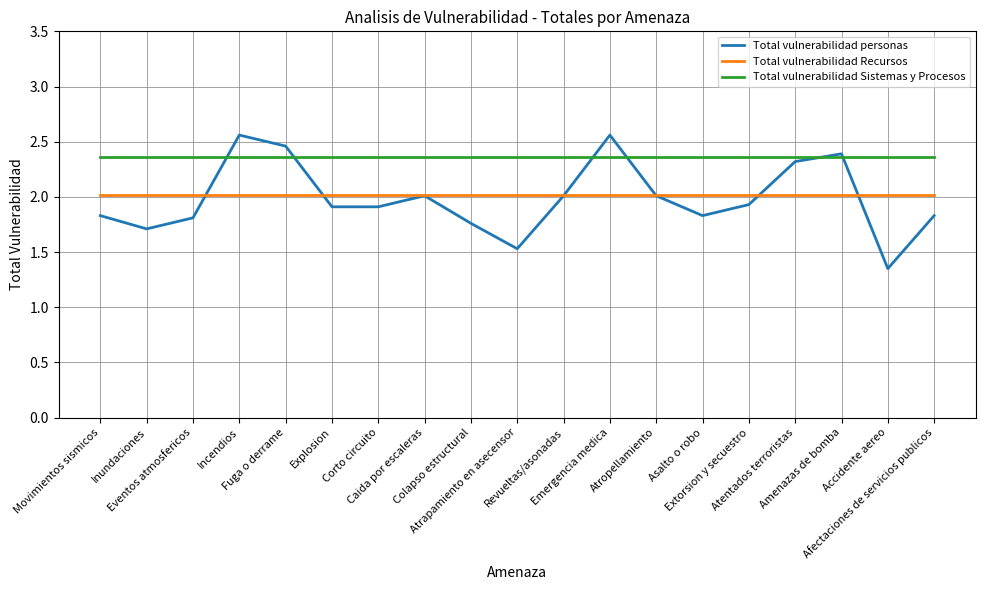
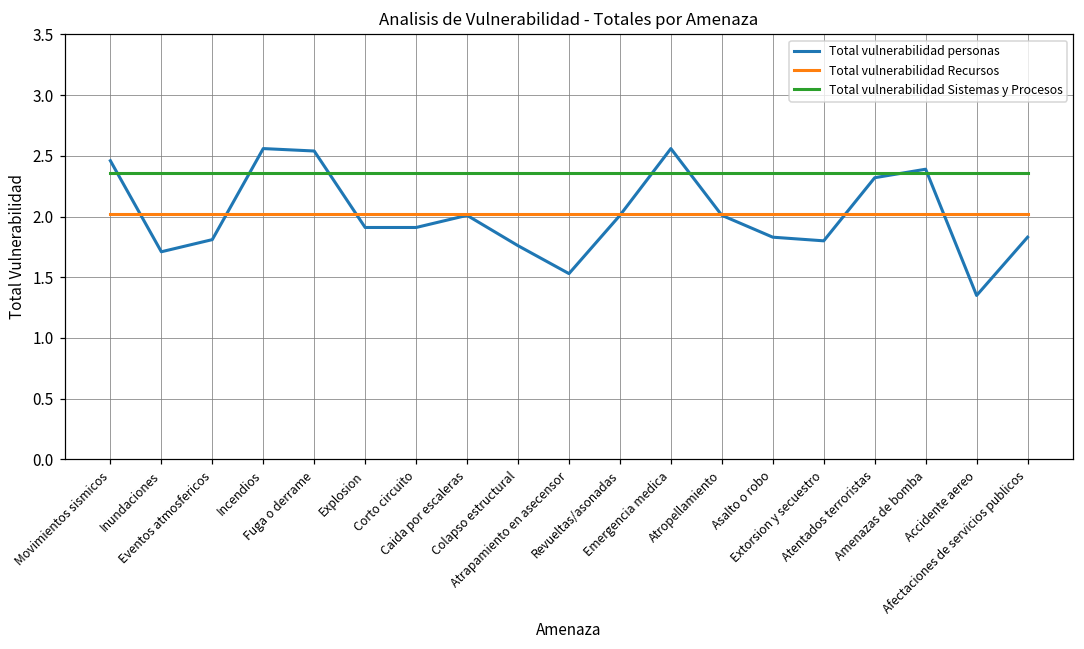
Total vulnerabilidad personas, Movimientos sismicos: 1.83 -> 2.46
Total vulnerabilidad personas, Fuga o derrame: 2.46 -> 2.54
Total vulnerabilidad personas, Extorsion y secuestro: 1.93 -> 1.80
